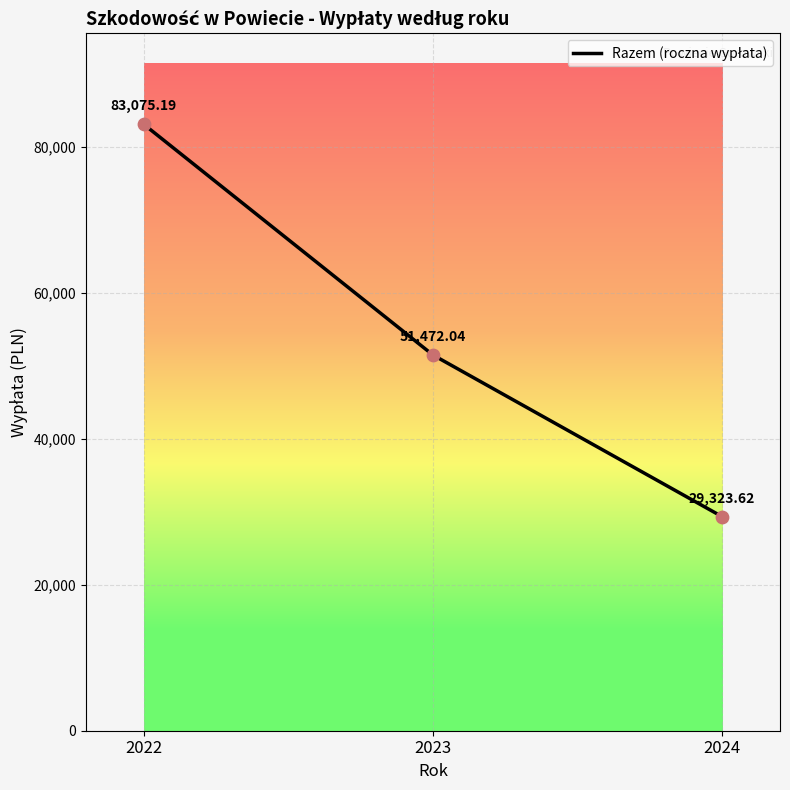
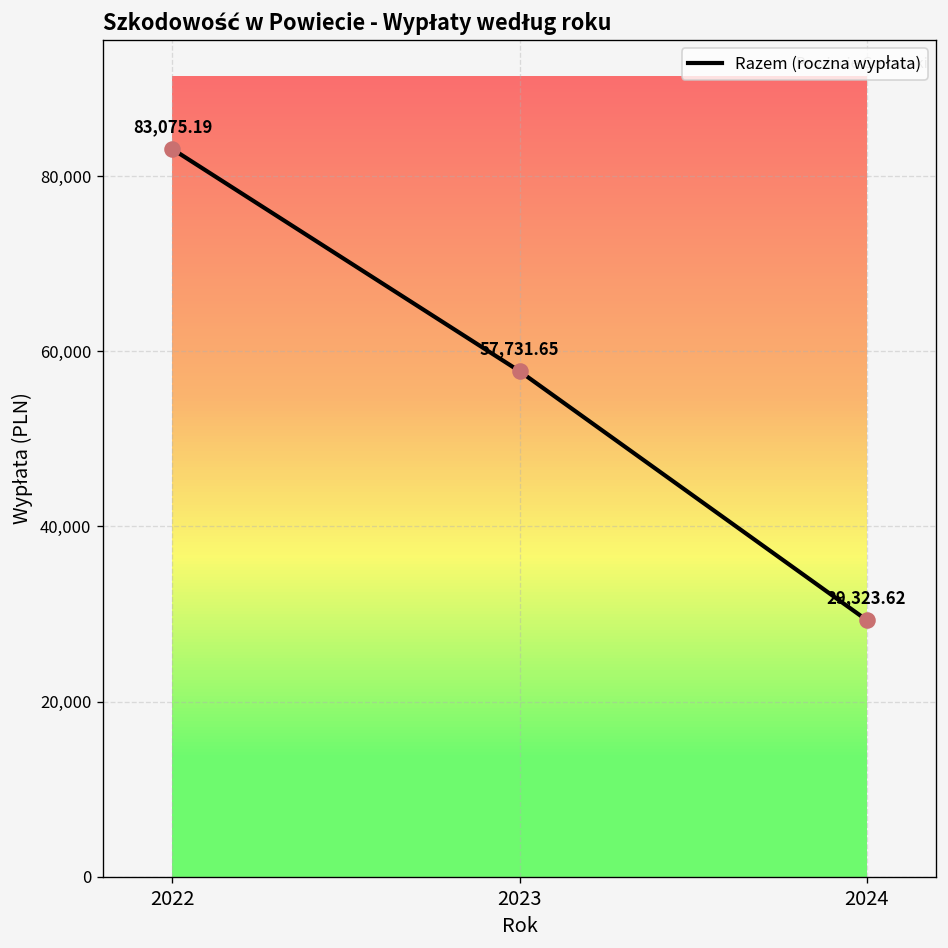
2023: 51,472.04 -> 57,731.65
